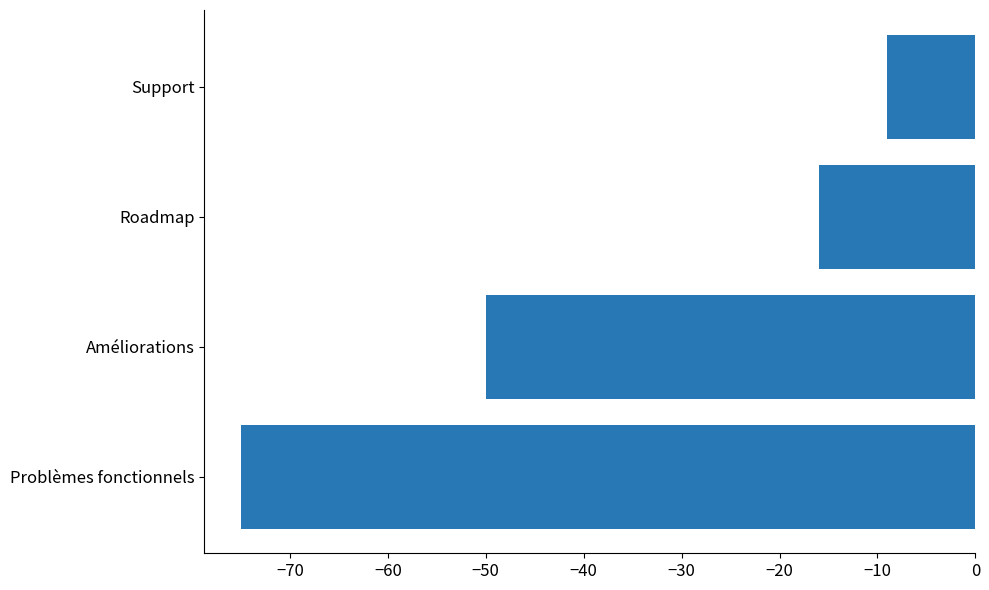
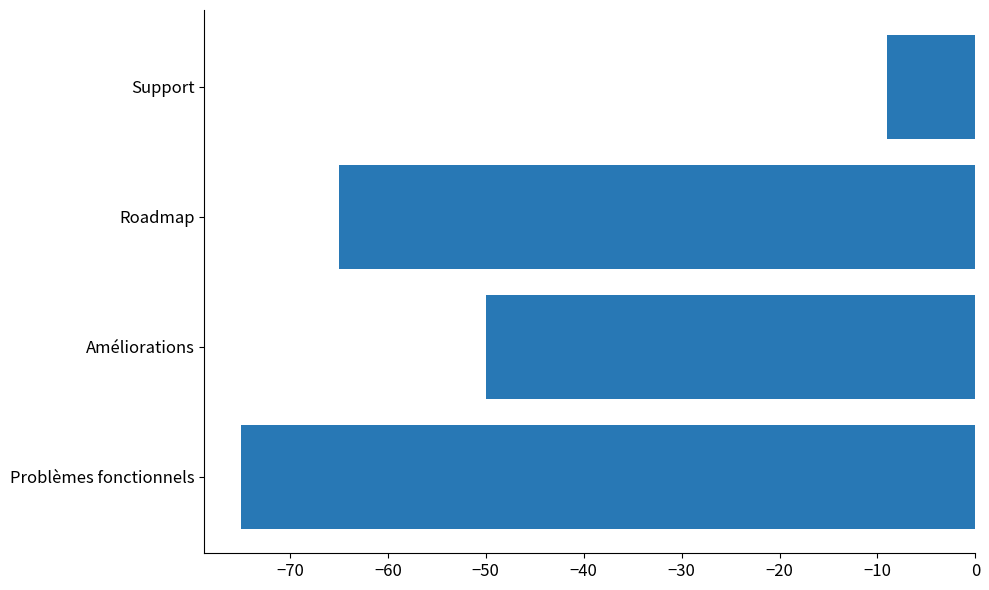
Roadmap: -16 -> -65
